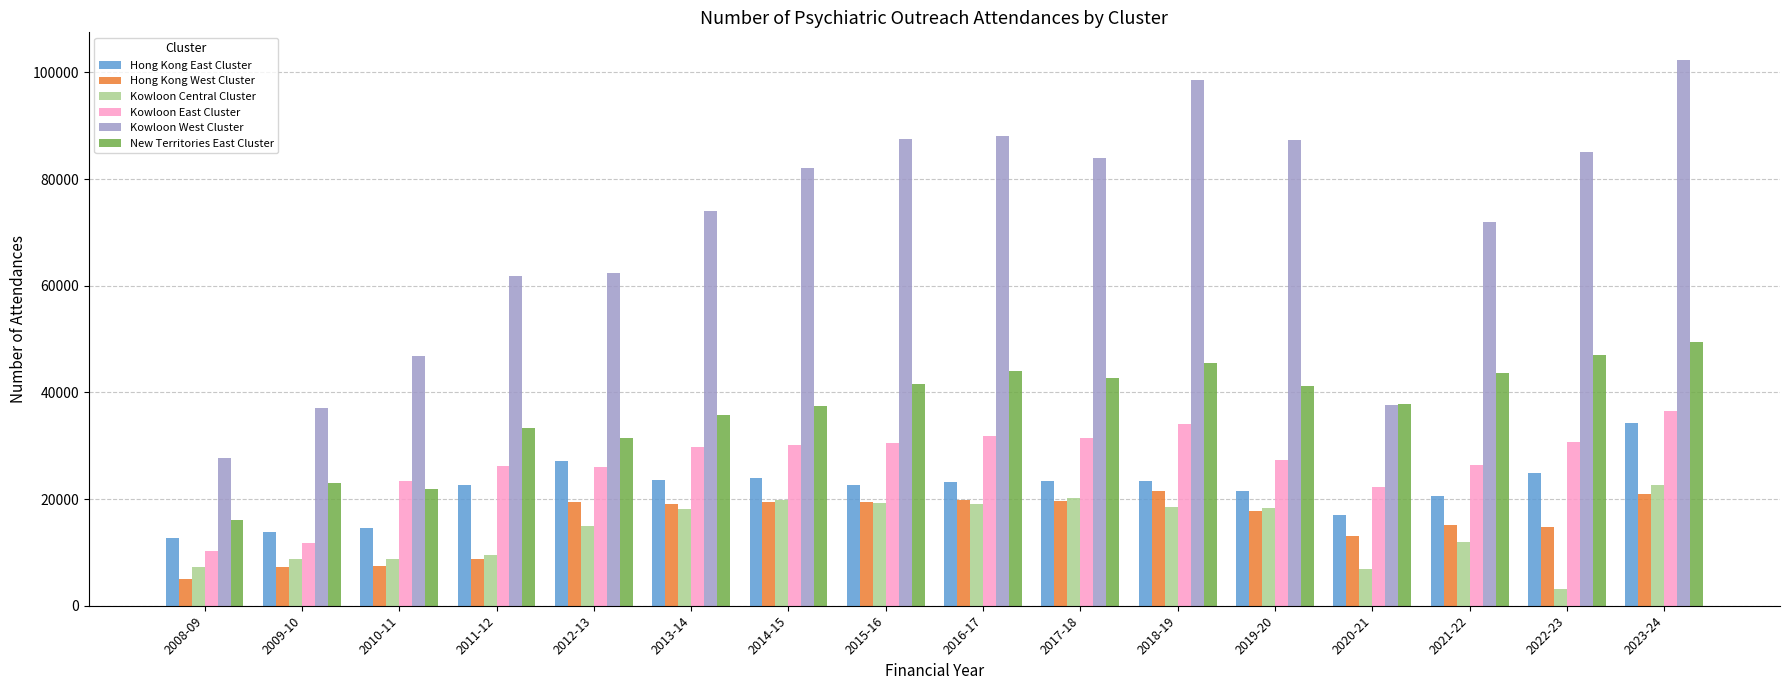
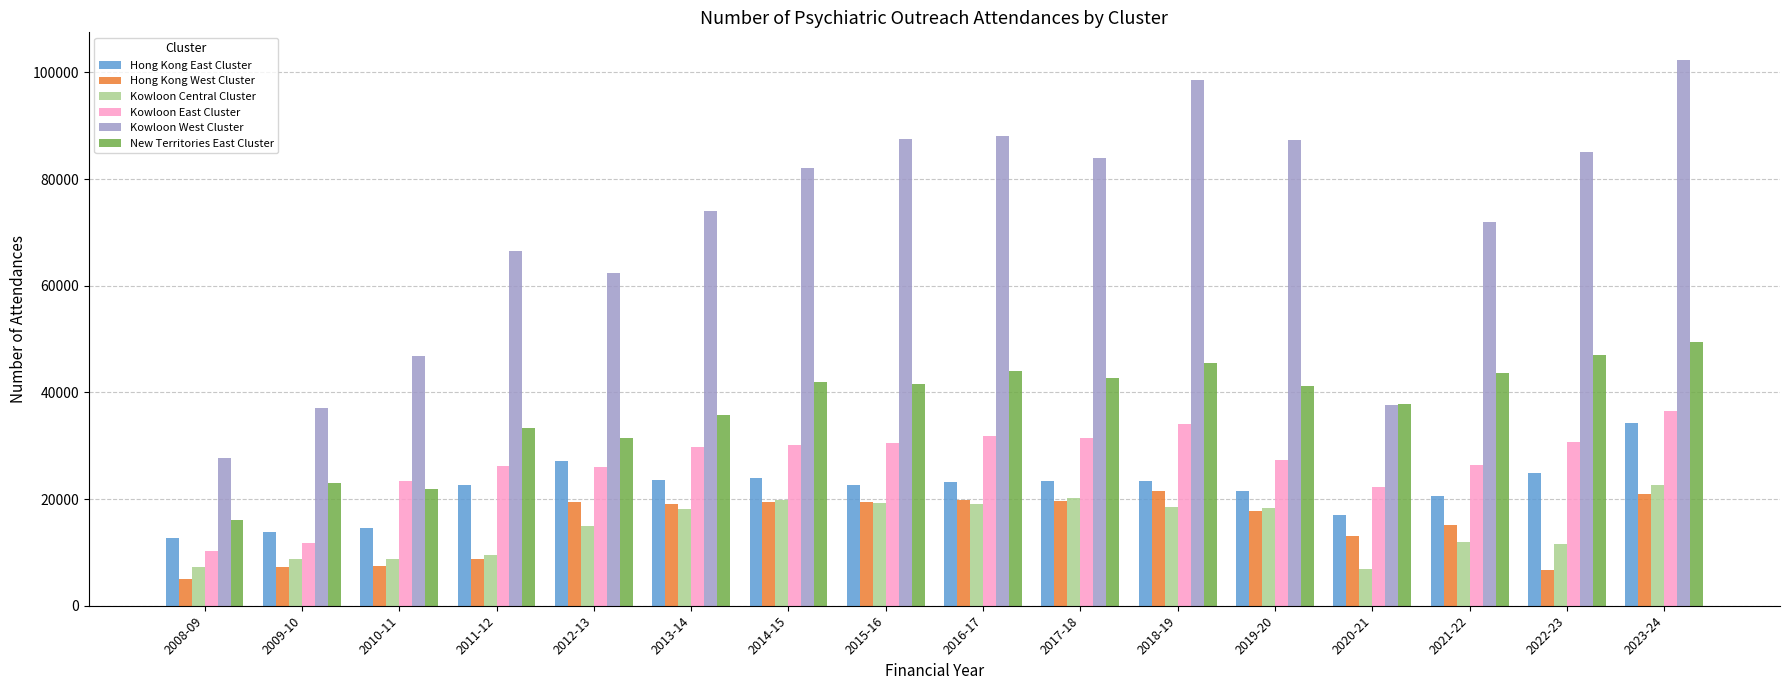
Kowloon West Cluster, 2011-12: 62000 -> 66000
New Territories East Cluster, 2014-15: 37000 -> 42000
Hong Kong West Cluster, 2022-23: 15000 -> 7000
Kowloon Central Cluster, 2022-23: 3000 -> 12000
